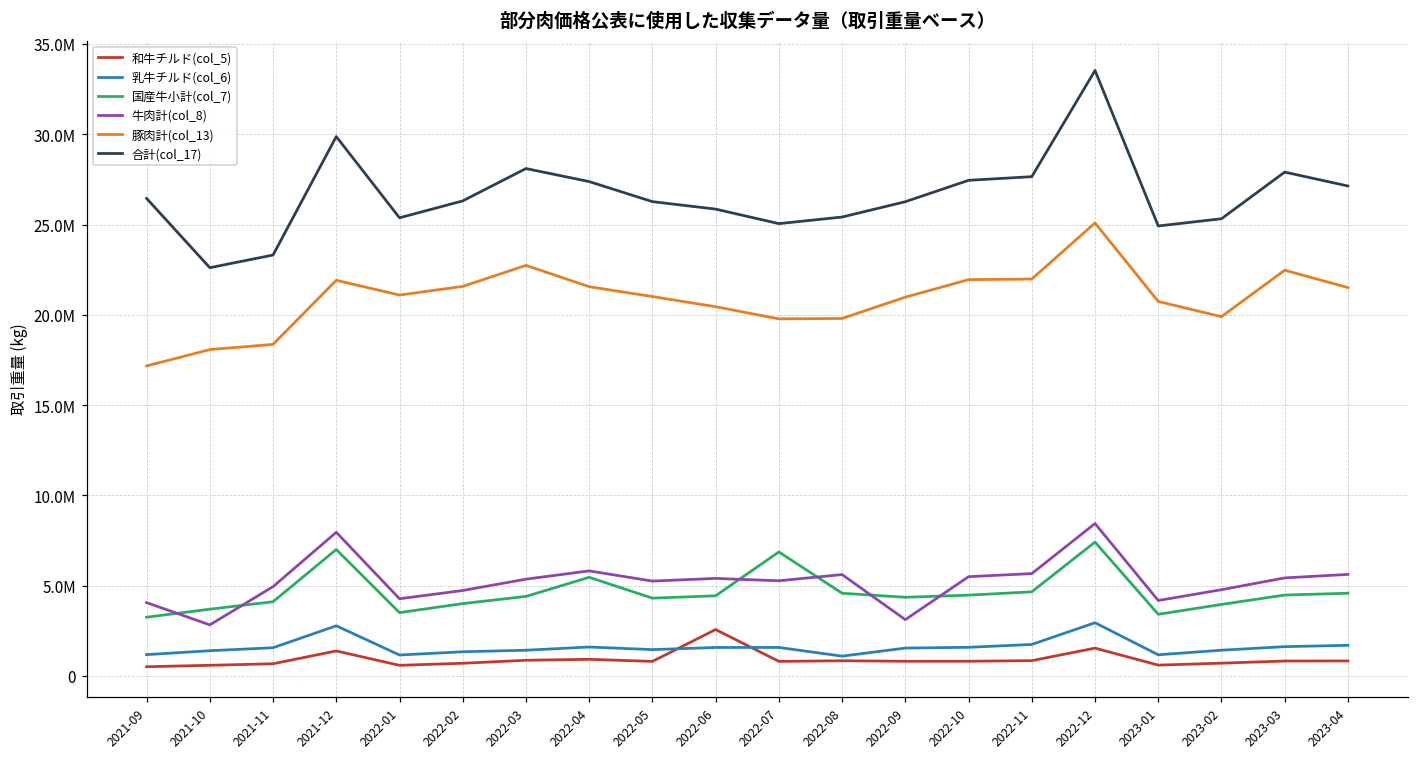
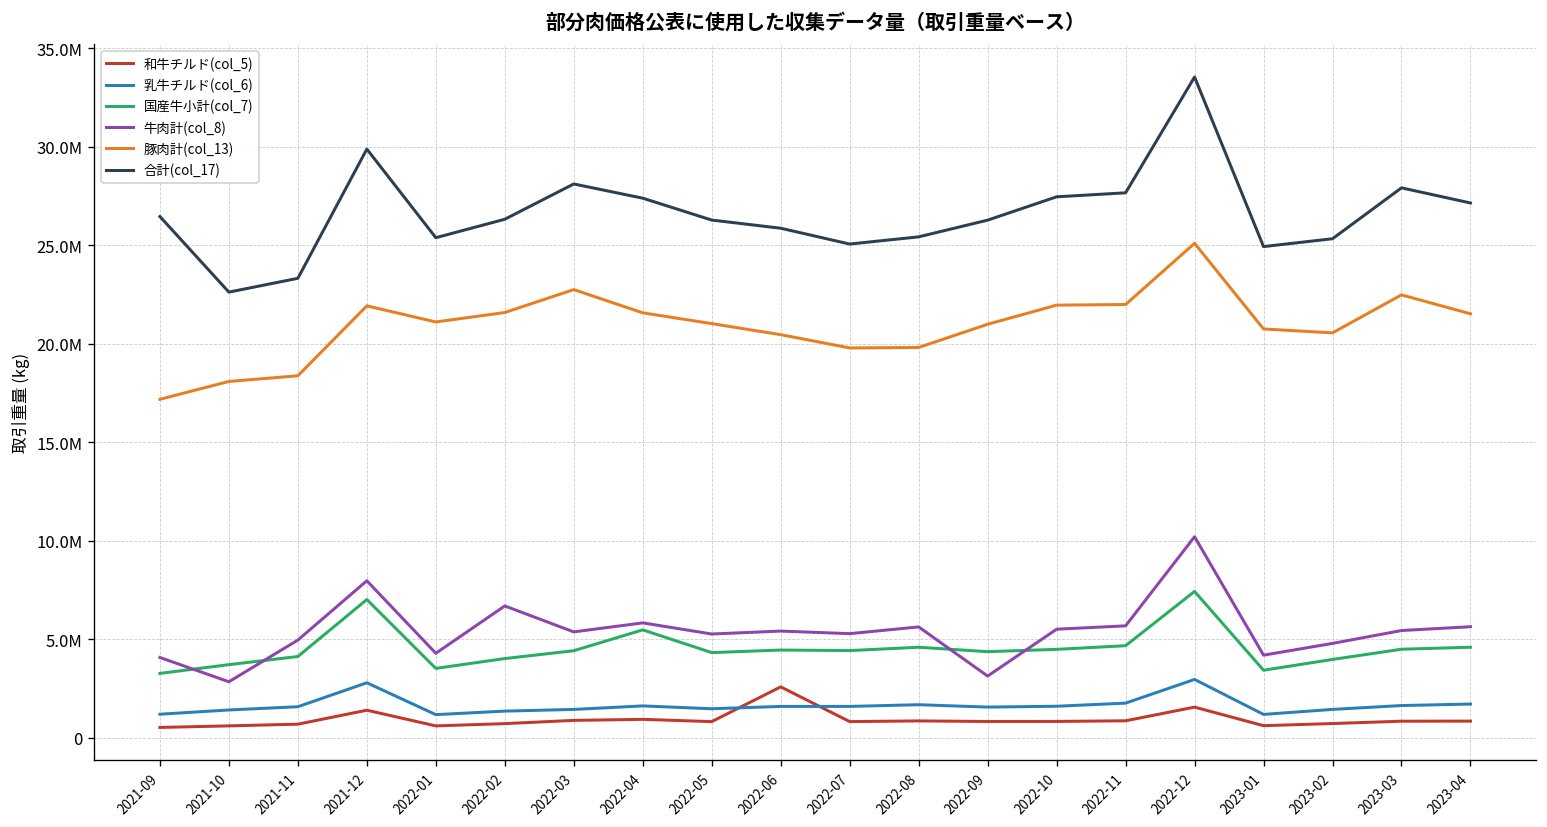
牛肉計(col_8), 2022-02: 4700000 -> 6700000
国産牛小計(col_7), 2022-07: 6900000 -> 4400000
乳牛チルド(col_6), 2022-08: 1100000 -> 1700000
牛肉計(col_8), 2022-12: 8400000 -> 10200000
豚肉計(col_13), 2023-02: 19900000 -> 20500000
